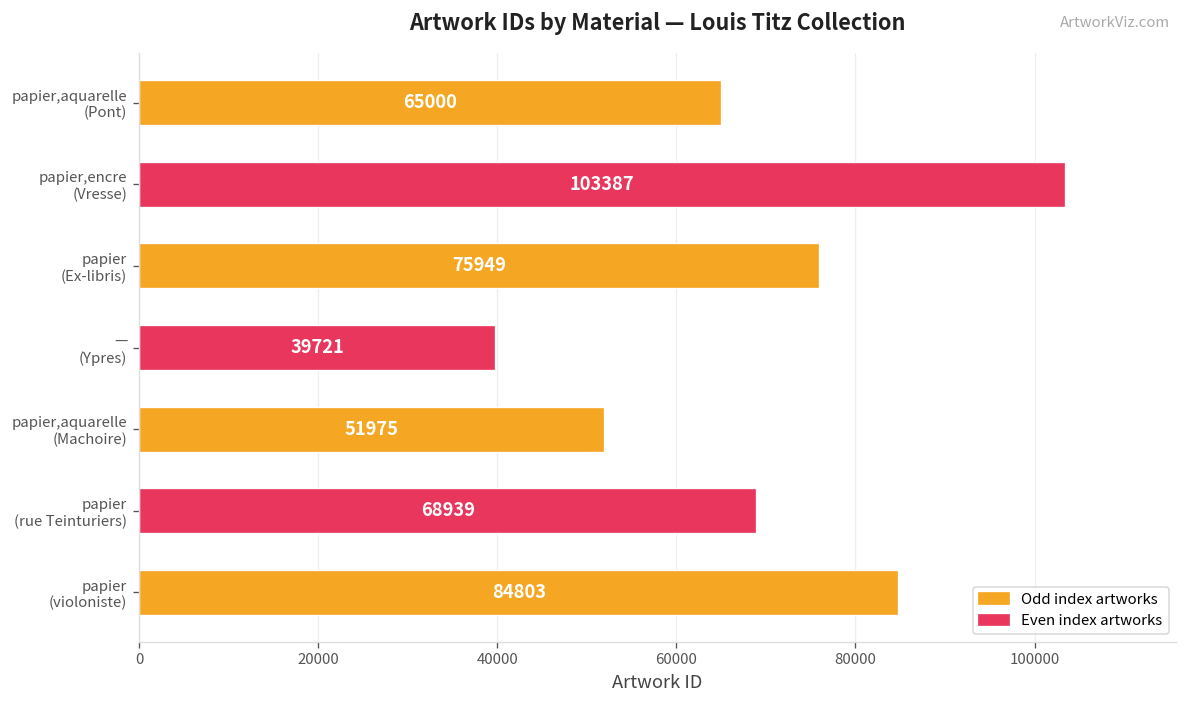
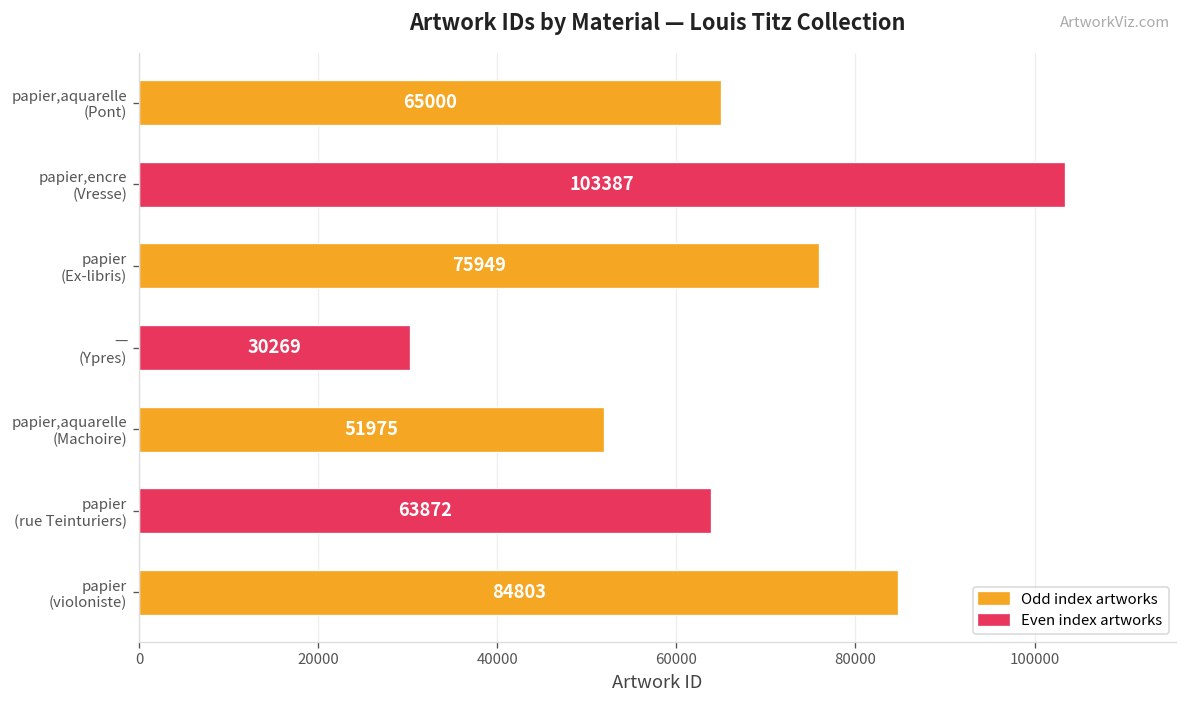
— (Ypres): 39721 -> 30269
papier (rue Teinturiers): 68939 -> 63872
